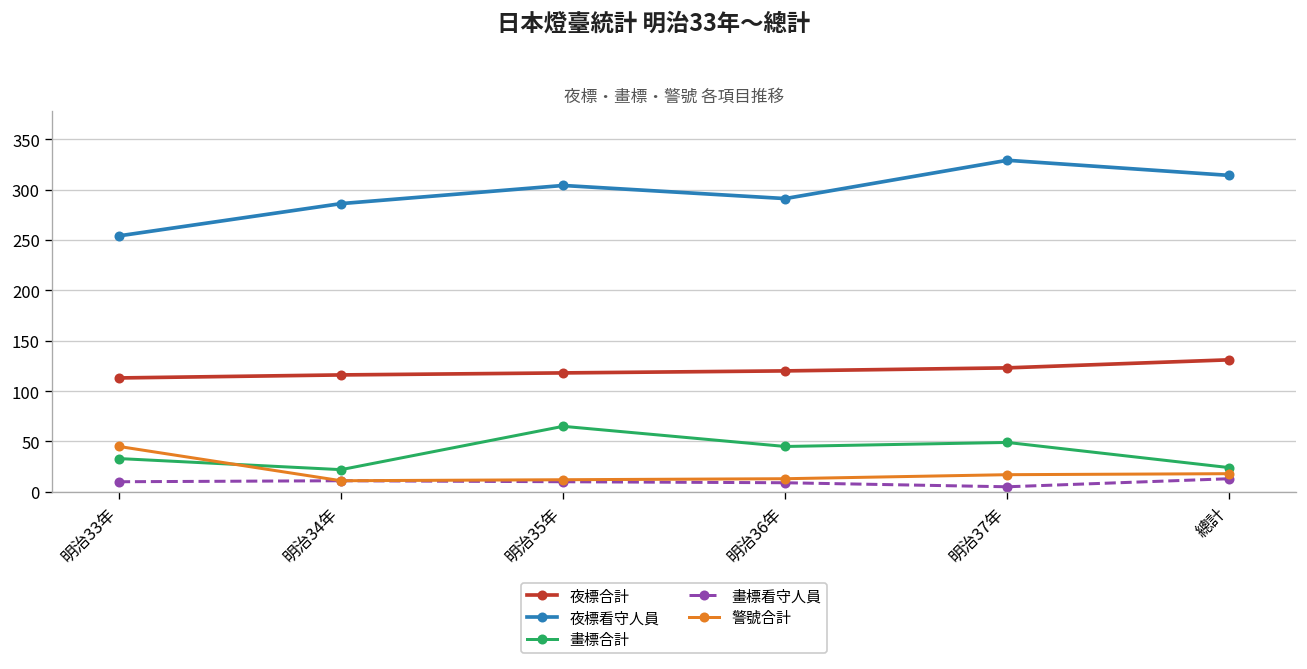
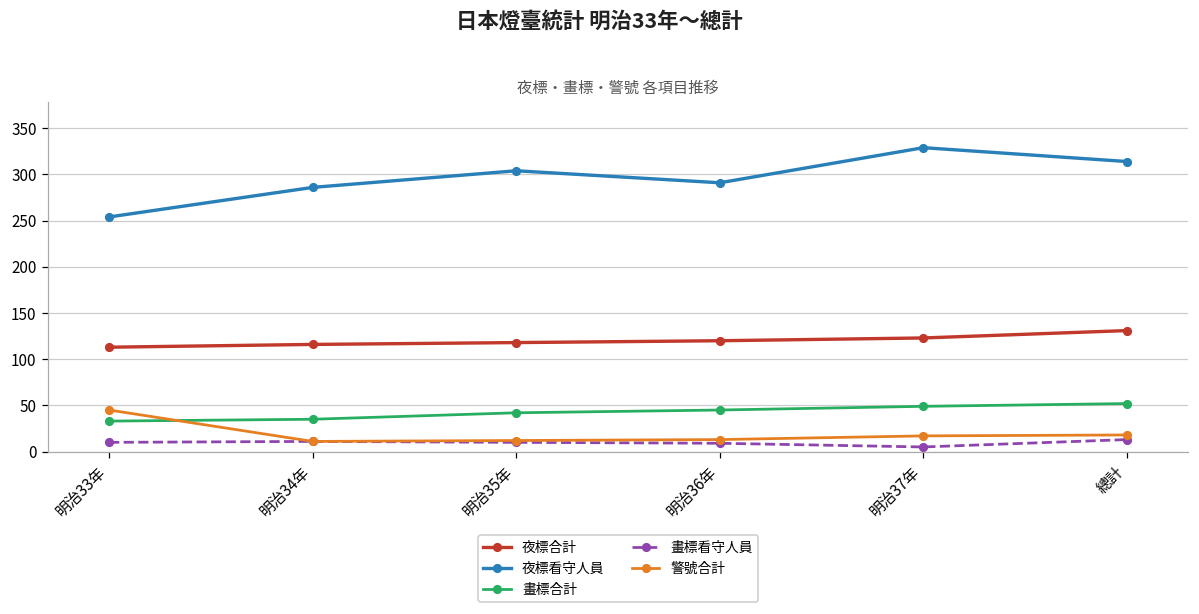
畫標合計, 明治34年: 20 -> 40
畫標合計, 明治35年: 70 -> 40
畫標合計, 總計: 20 -> 50
